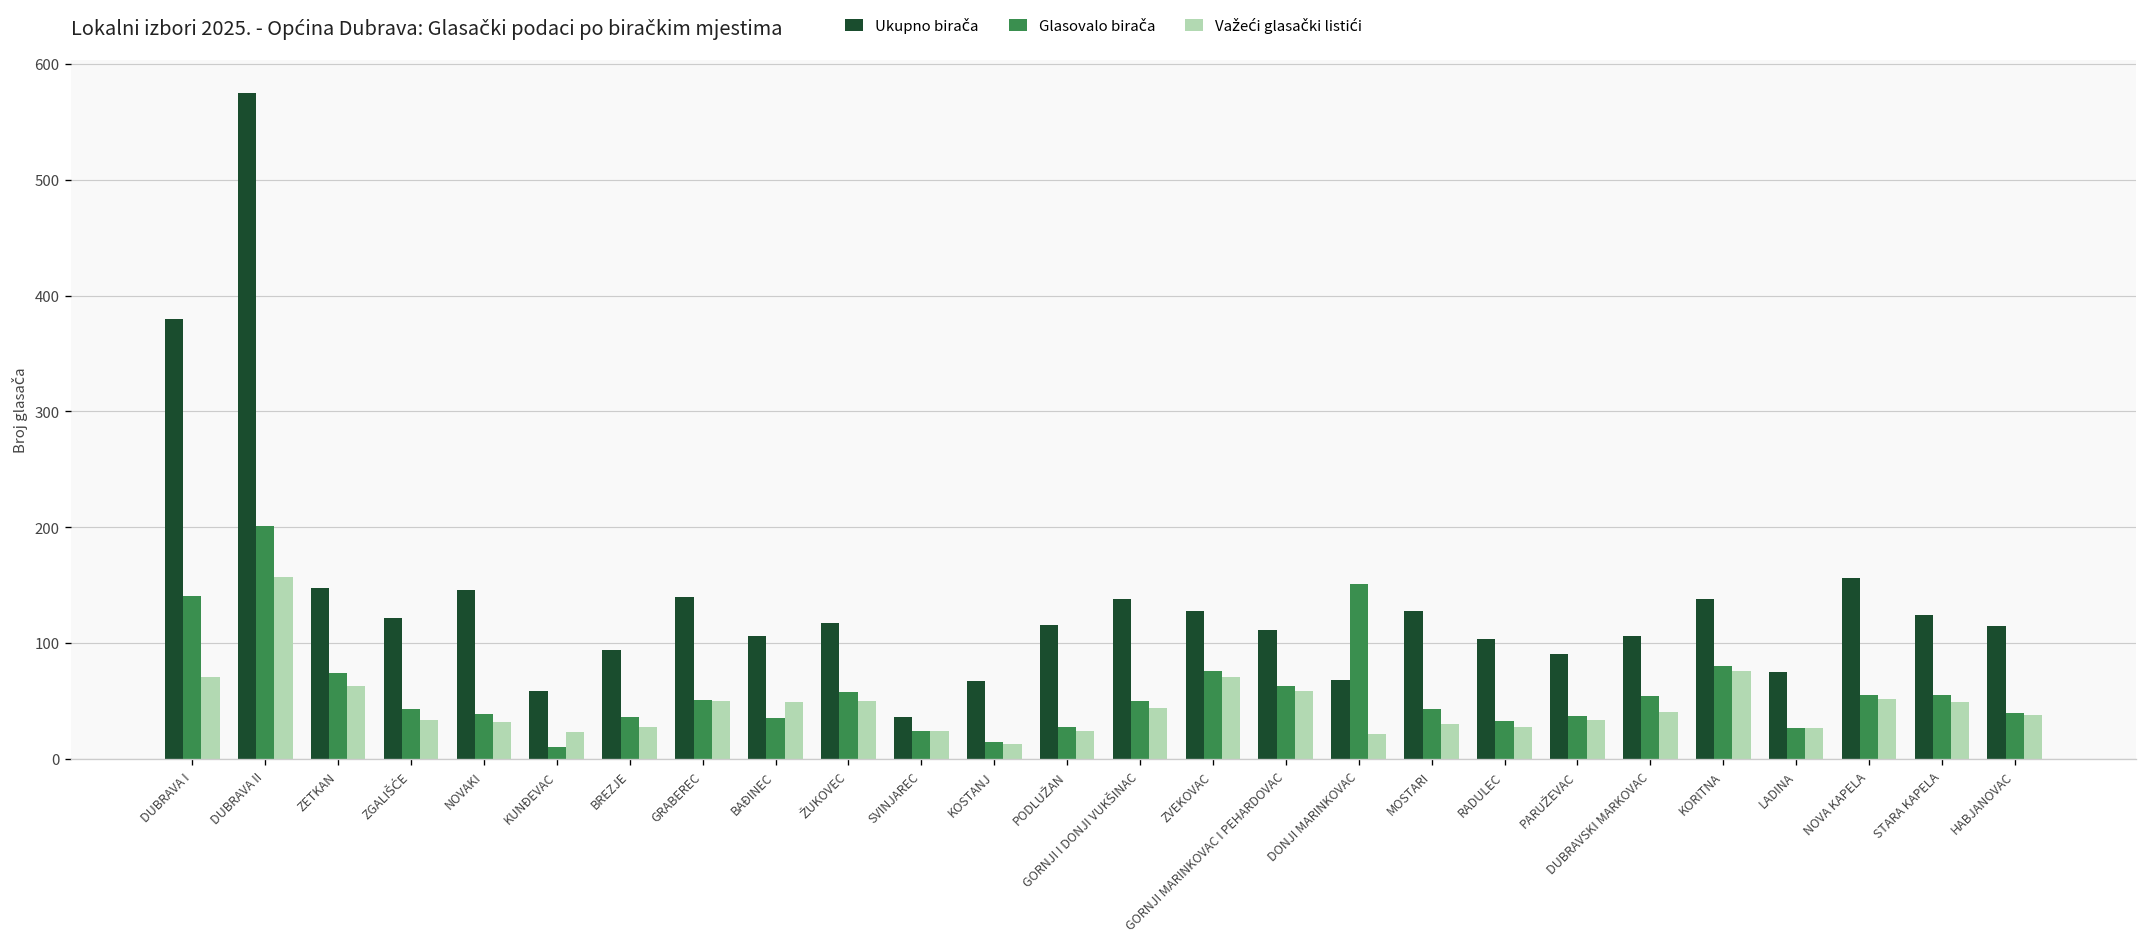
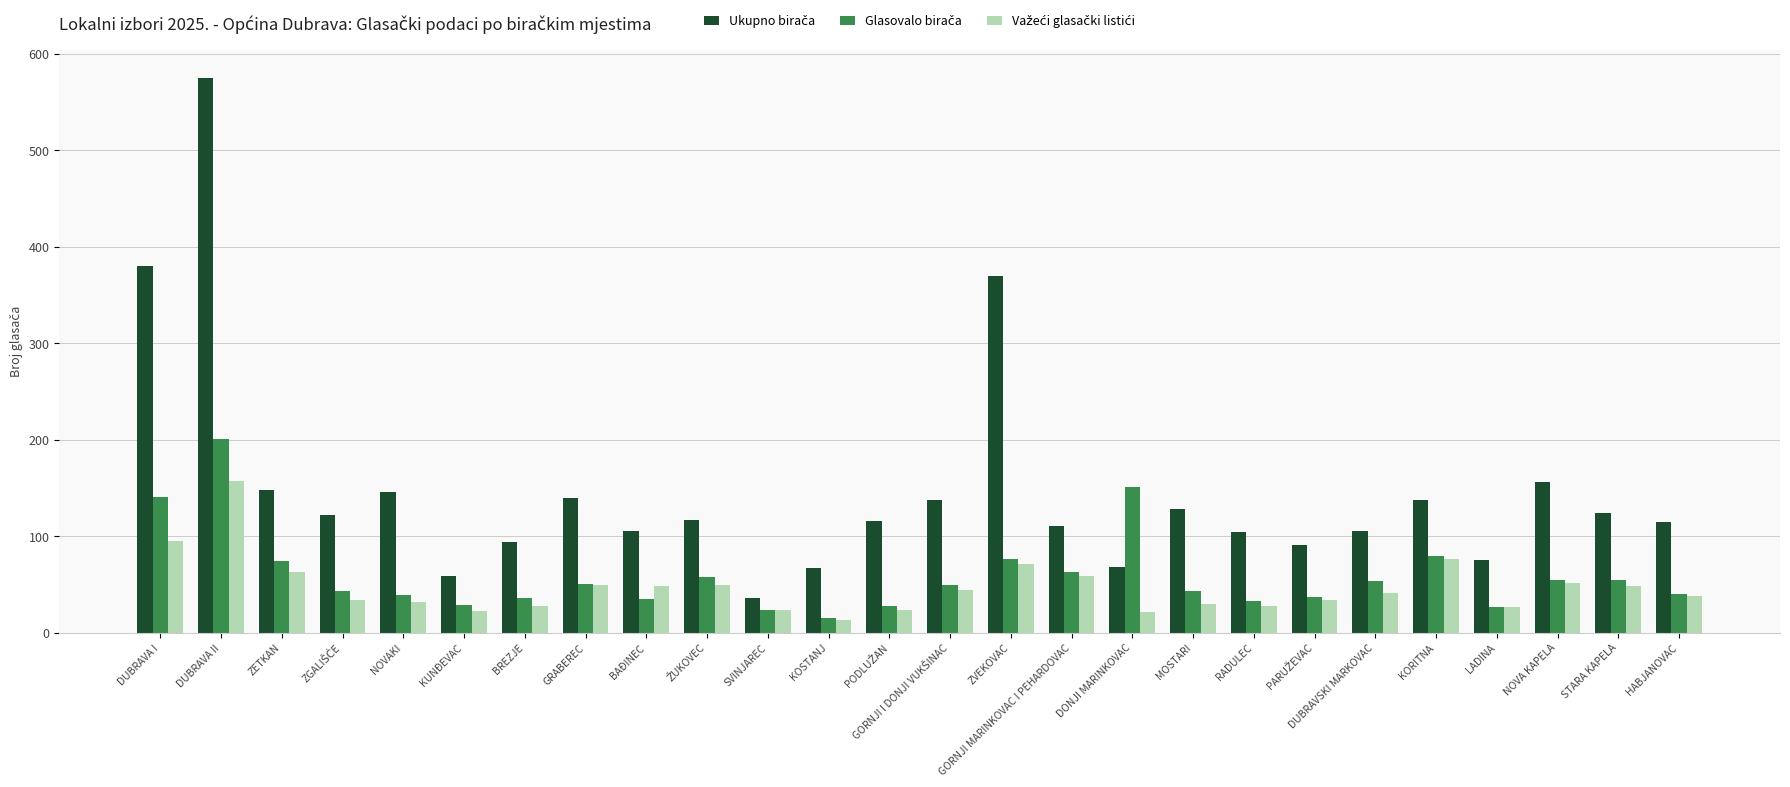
Važeći glasački listići, DUBRAVA I: 70 -> 100
Glasovalo birača, KUNĐEVAC: 10 -> 30
Ukupno birača, ZVEKOVAC: 130 -> 370
